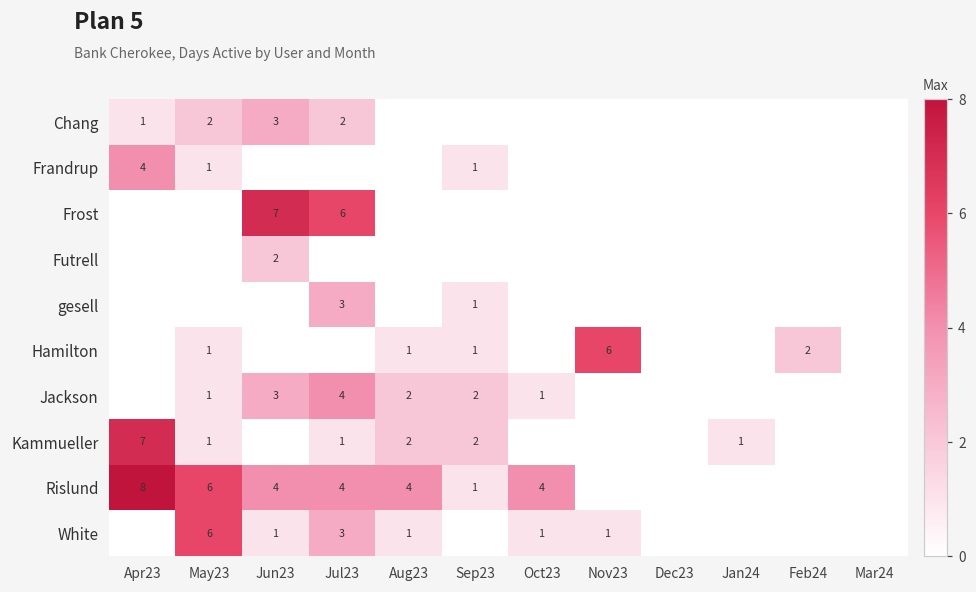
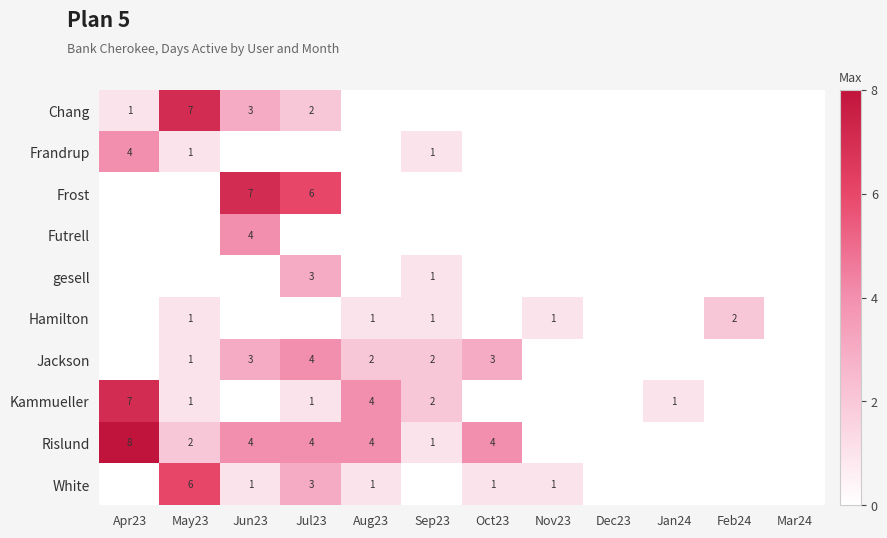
Chang, May23: 2 -> 7
Futrell, Jun23: 2 -> 4
Hamilton, Nov23: 6 -> 1
Jackson, Oct23: 1 -> 3
Kammueller, Aug23: 2 -> 4
Rislund, May23: 6 -> 2
